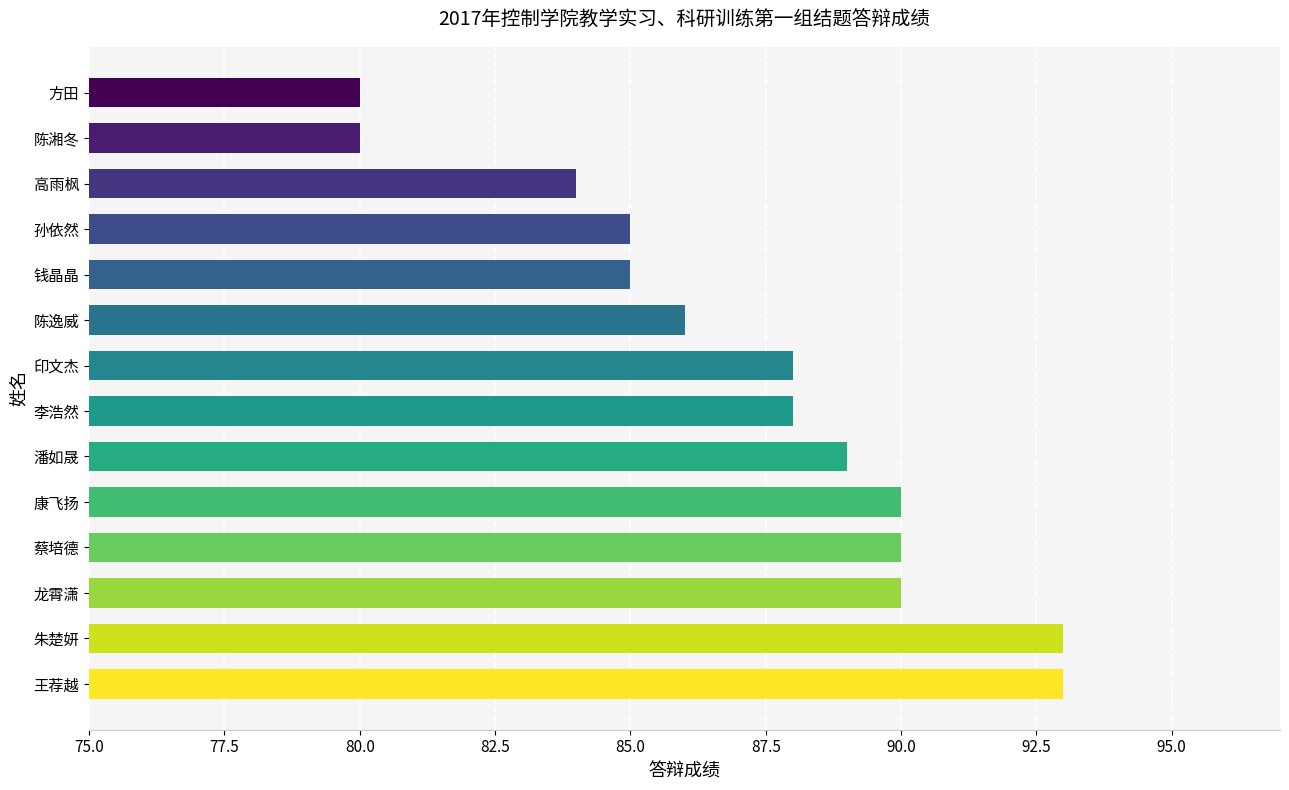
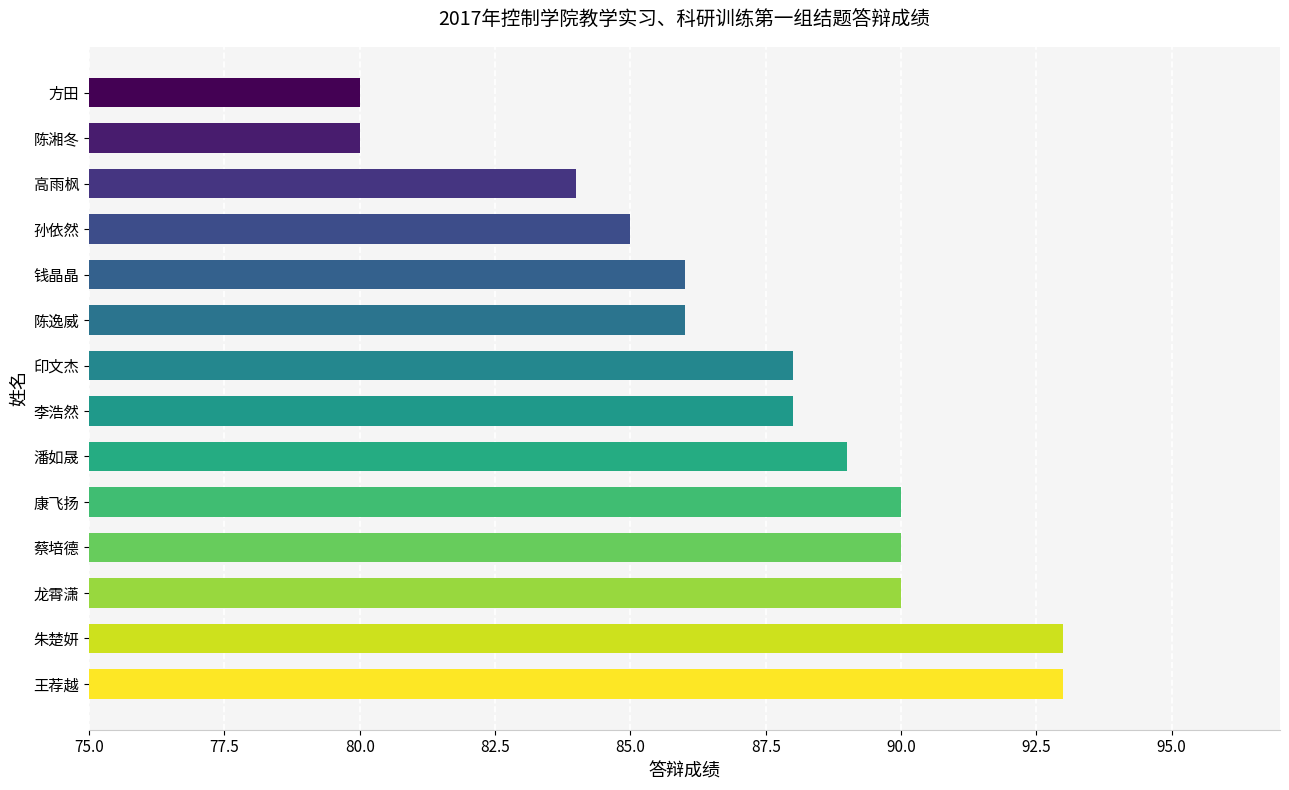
钱晶晶: 85 -> 86
